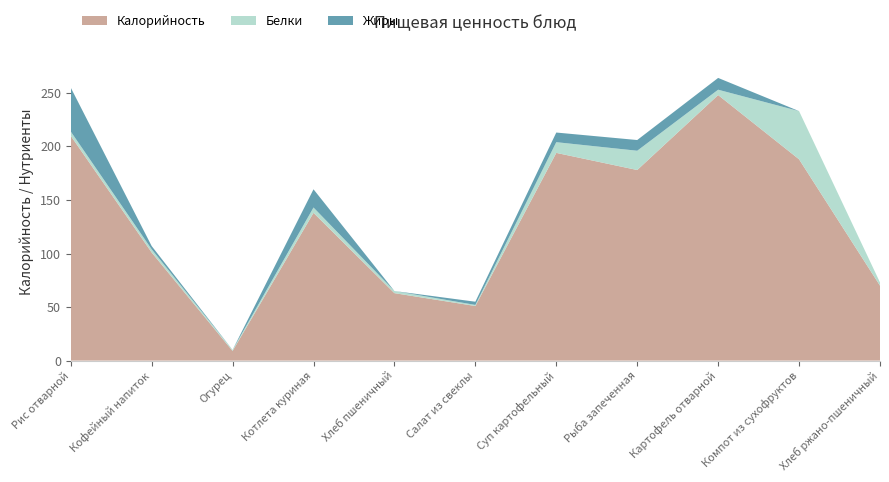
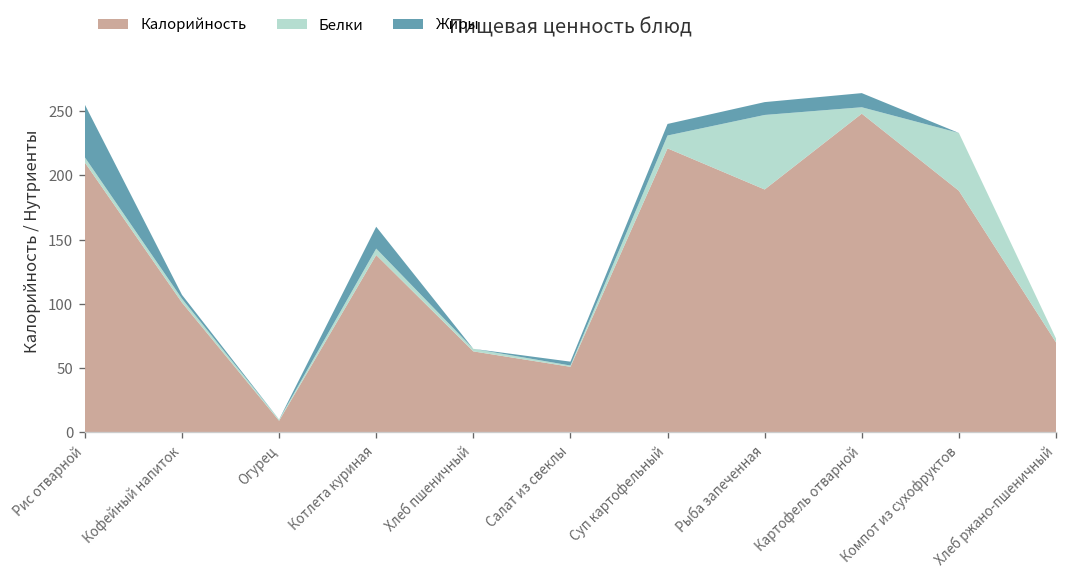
Калорийность, Суп картофельный: 194 -> 221
Калорийность, Рыба запеченная: 178 -> 189
Белки, Рыба запеченная: 18 -> 58
